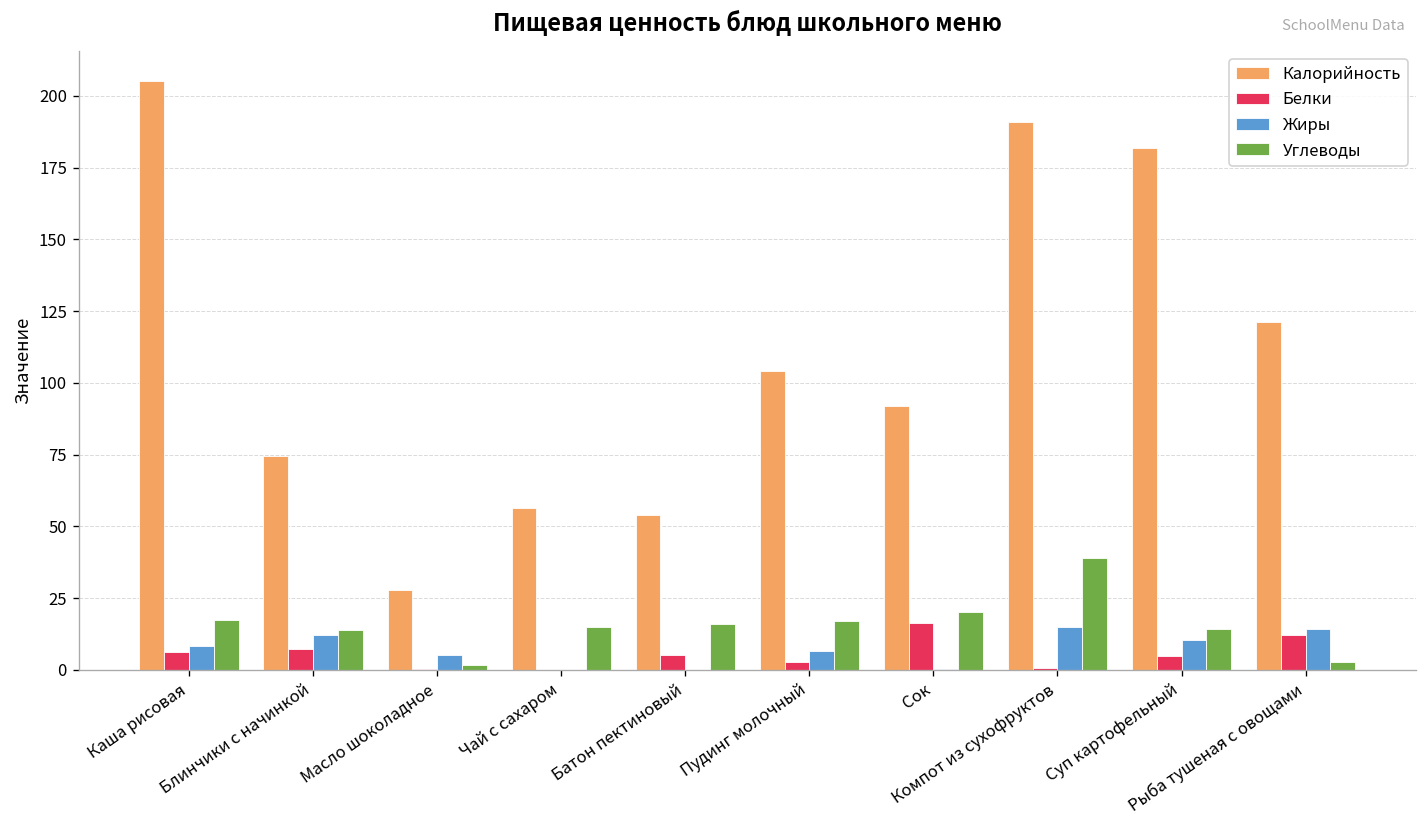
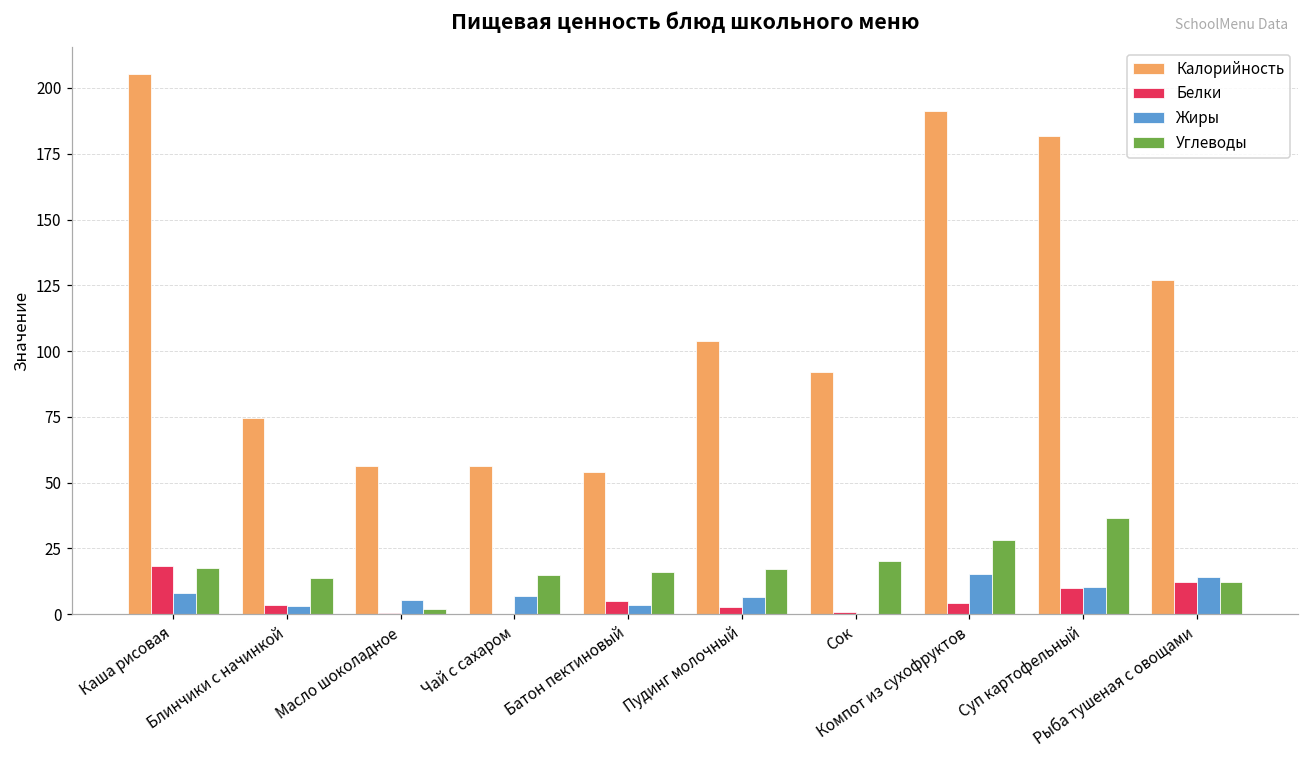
Белки, Каша рисовая: 6 -> 18
Белки, Блинчики с начинкой: 7 -> 3
Жиры, Блинчики с начинкой: 12 -> 3
Калорийность, Масло шоколадное: 28 -> 56
Жиры, Чай с сахаром: 0 -> 7
Жиры, Батон пектиновый: 0 -> 4
Белки, Сок: 16 -> 1
Белки, Компот из сухофруктов: 1 -> 4
Углеводы, Компот из сухофруктов: 39 -> 28
Белки, Суп картофельный: 5 -> 10
Углеводы, Суп картофельный: 14 -> 36
Калорийность, Рыба тушеная с овощами: 121 -> 127
Углеводы, Рыба тушеная с овощами: 3 -> 12
